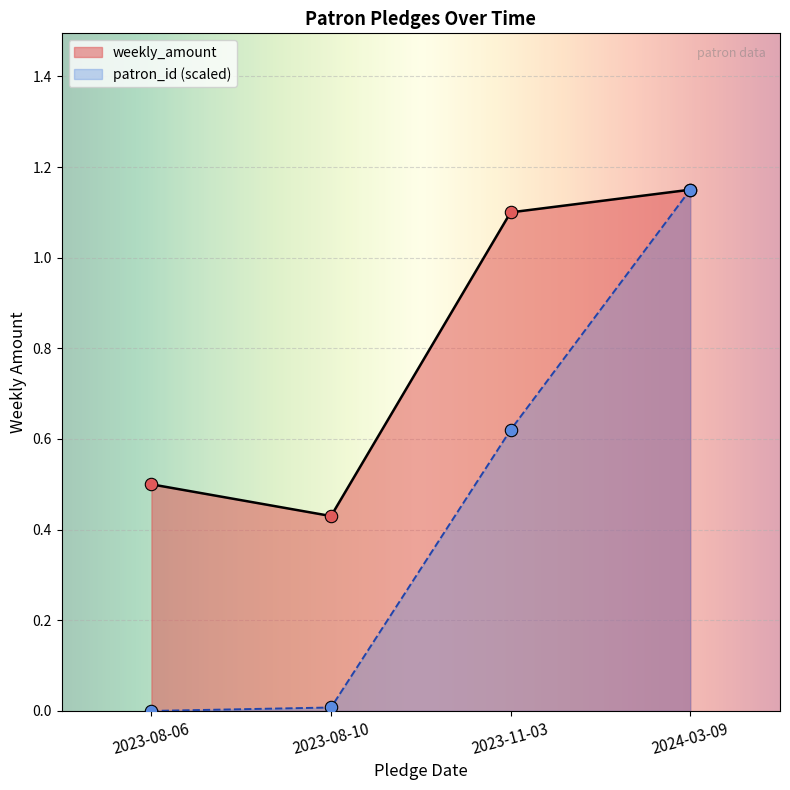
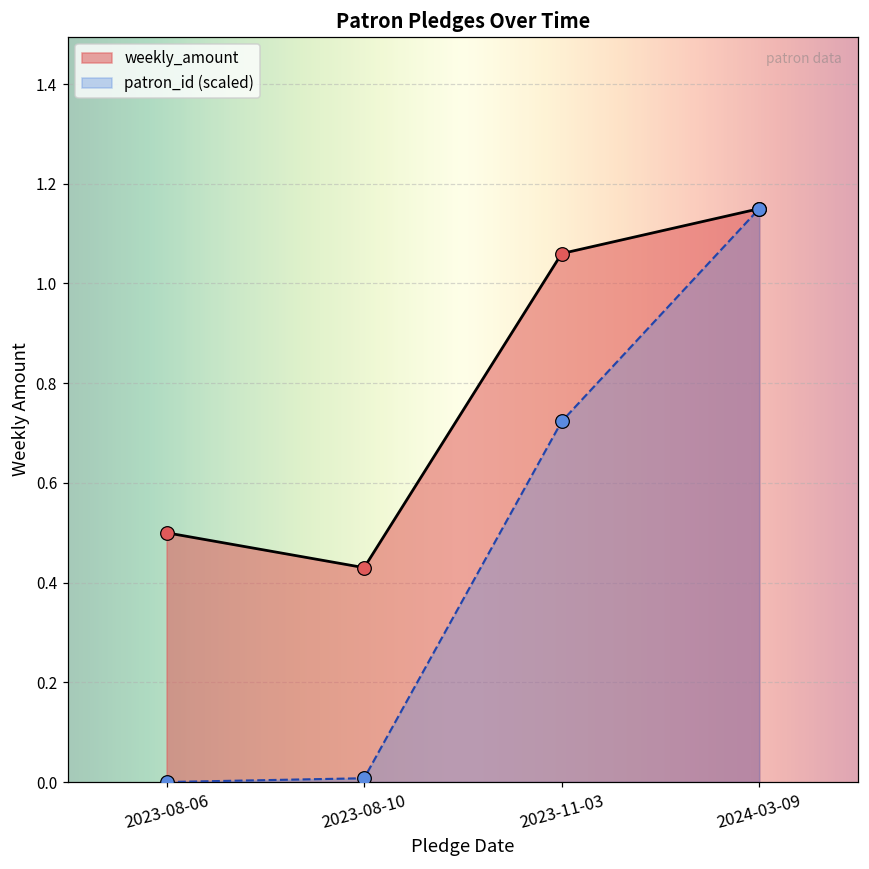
weekly_amount, 2023-11-03: 1.10 -> 1.06
patron_id (scaled), 2023-11-03: 0.62 -> 0.72
